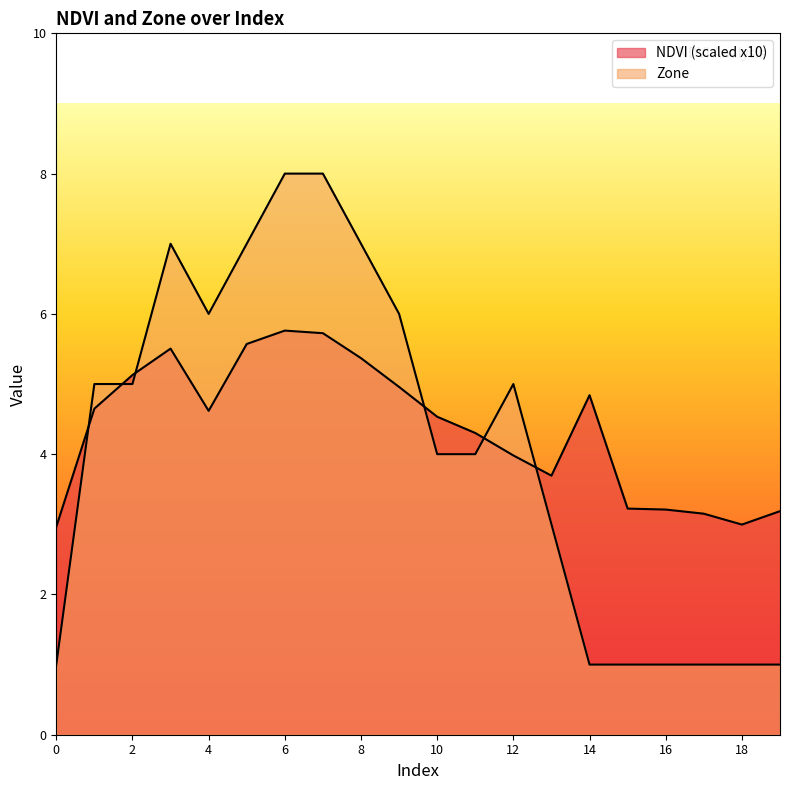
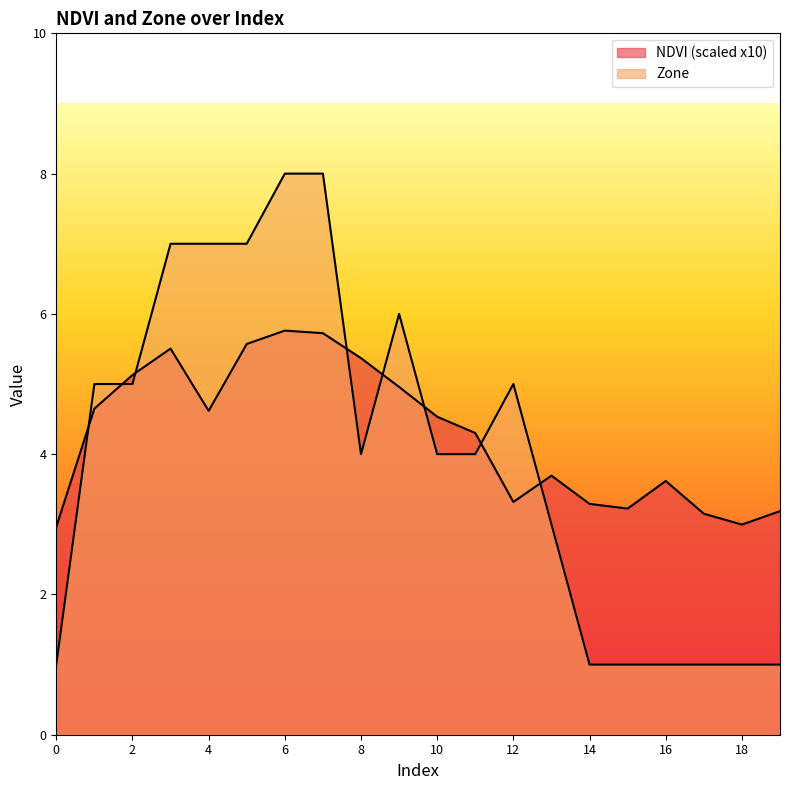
Zone, 4: 6 -> 7
Zone, 8: 7 -> 4
NDVI (scaled x10), 12: 4.0 -> 3.3
NDVI (scaled x10), 14: 4.8 -> 3.3
NDVI (scaled x10), 16: 3.2 -> 3.6
